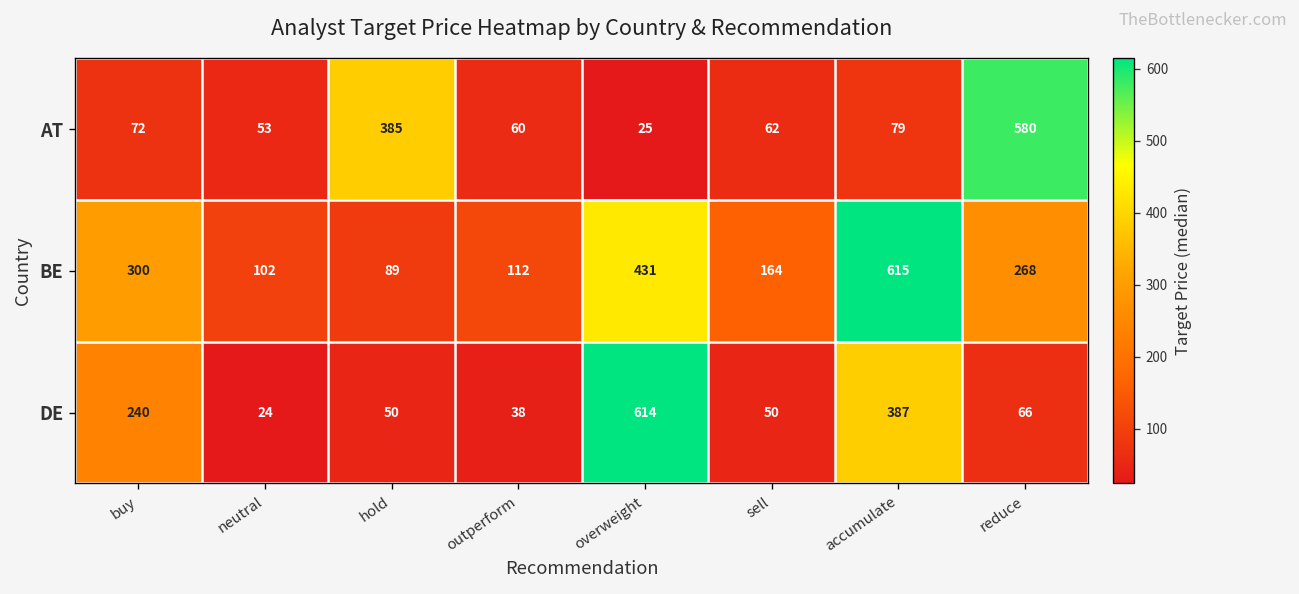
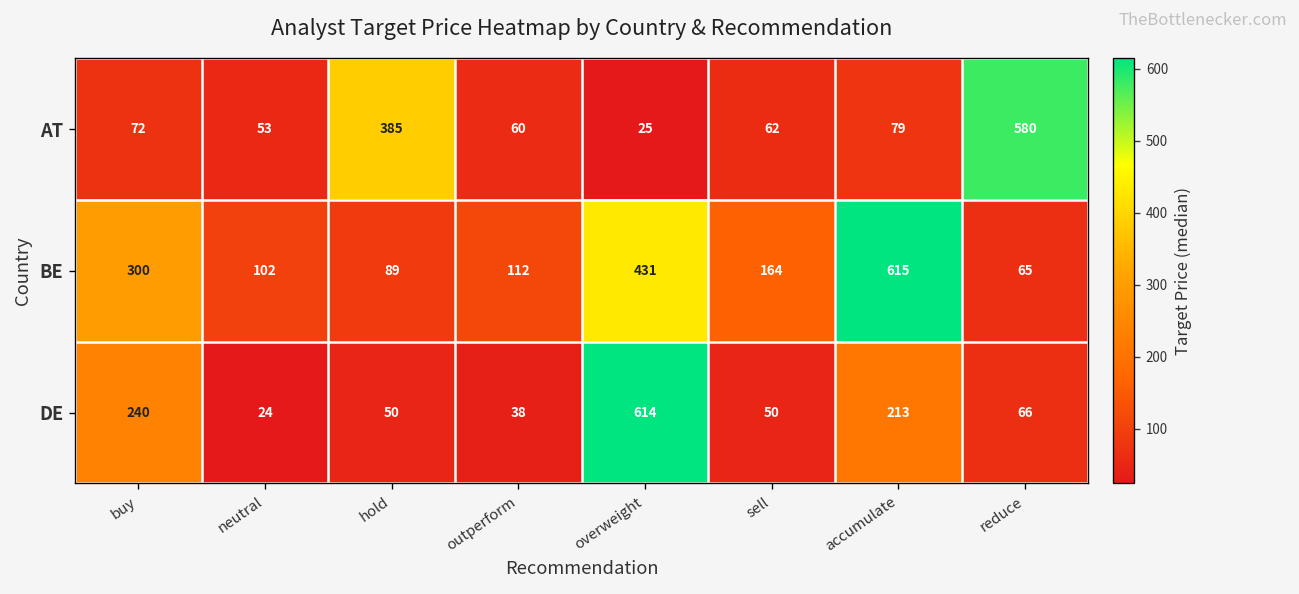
BE, reduce: 268 -> 65
DE, accumulate: 387 -> 213
